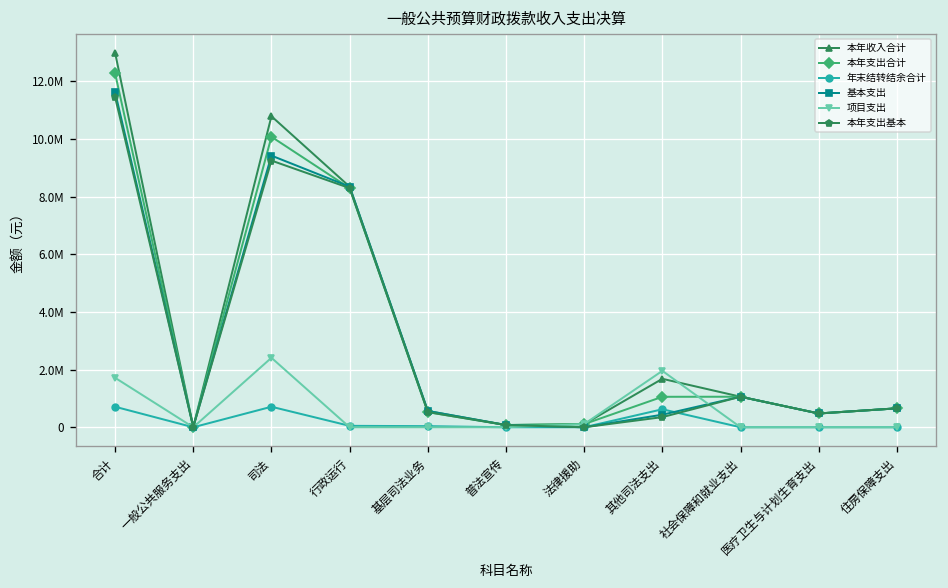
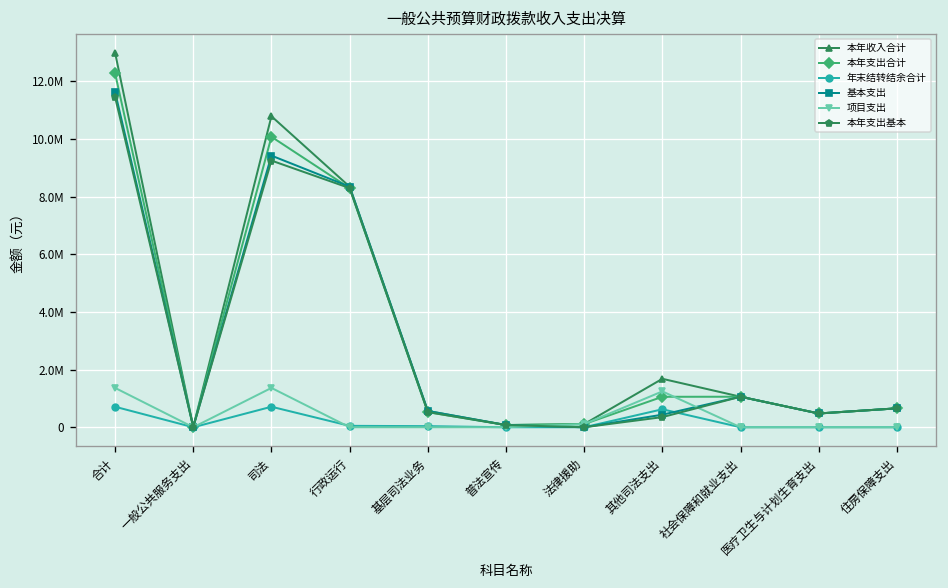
项目支出, 合计: 1700000 -> 1400000
项目支出, 司法: 2400000 -> 1400000
项目支出, 其他司法支出: 2000000 -> 1200000
